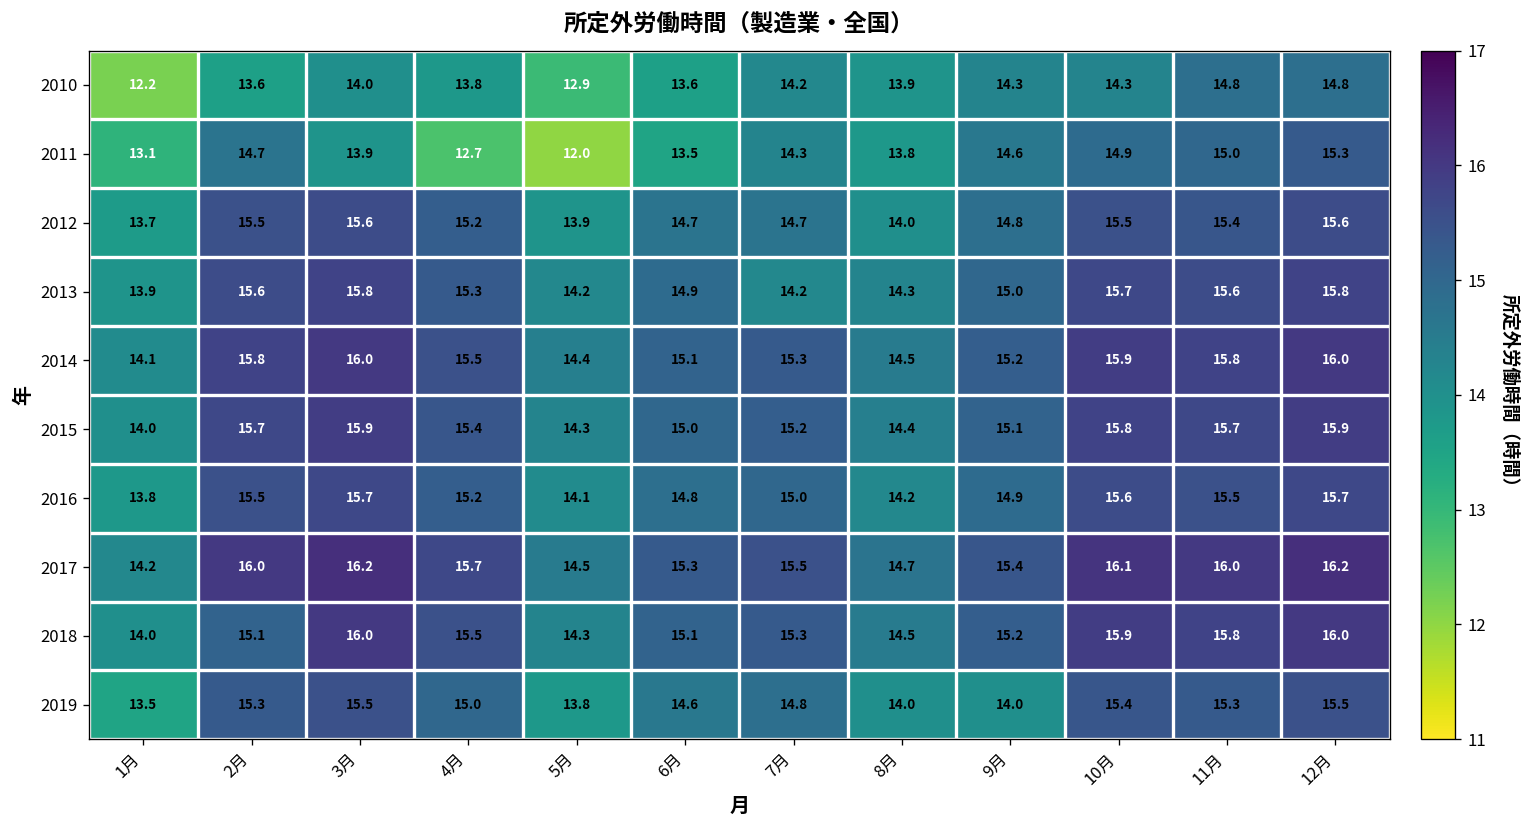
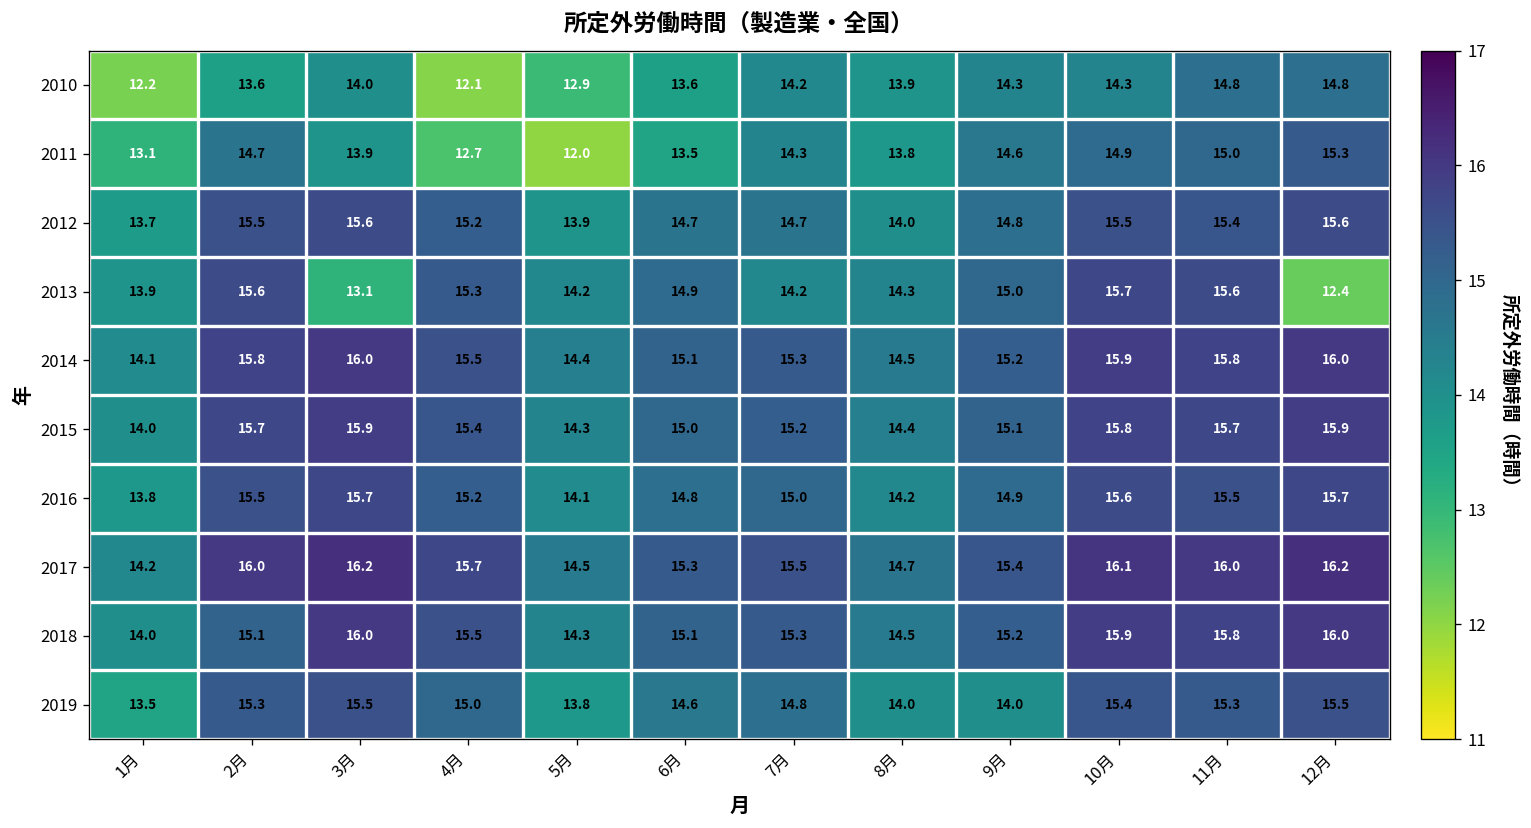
2010, 4月: 13.8 -> 12.1
2013, 3月: 15.8 -> 13.1
2013, 12月: 15.8 -> 12.4
